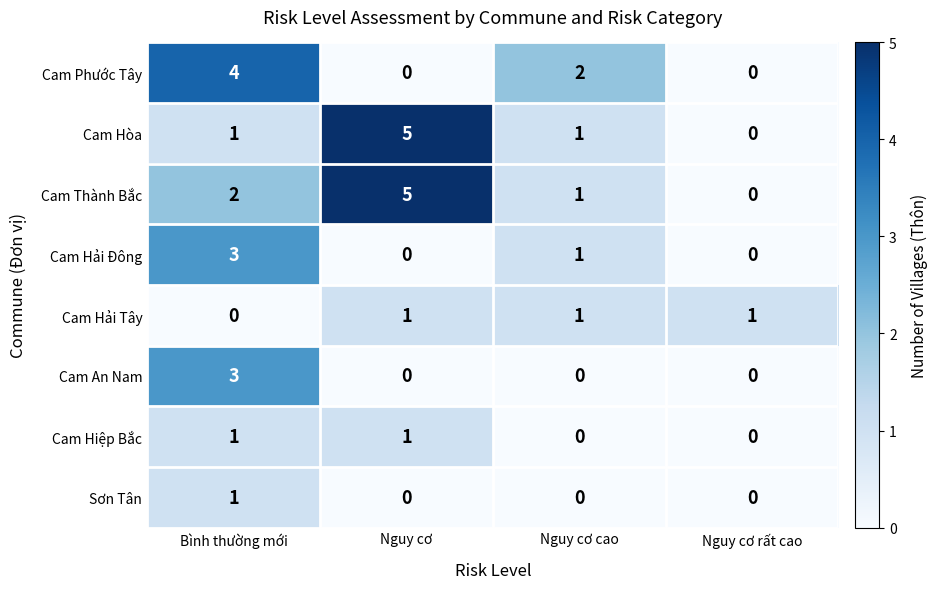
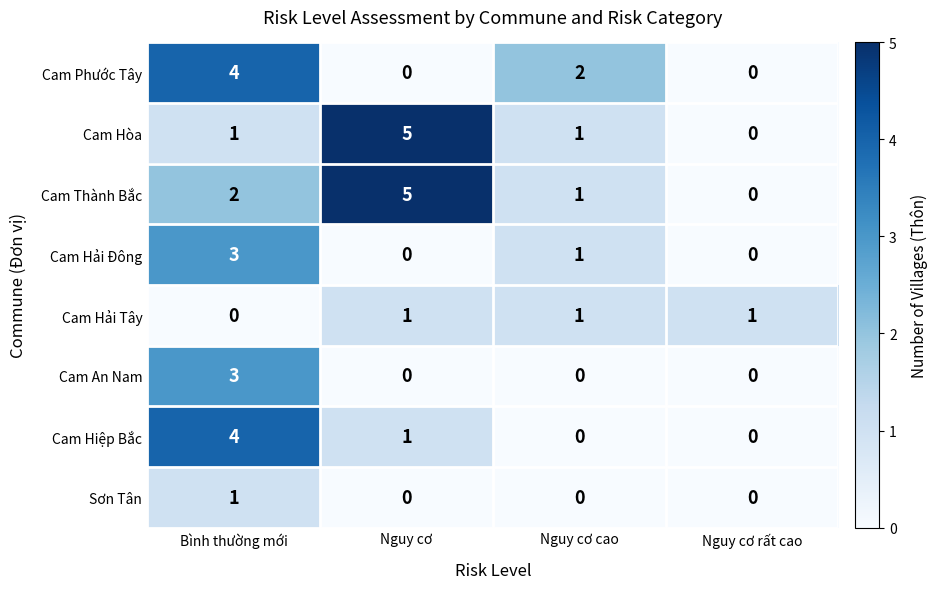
Cam Hiệp Bắc, Bình thường mới: 1 -> 4
